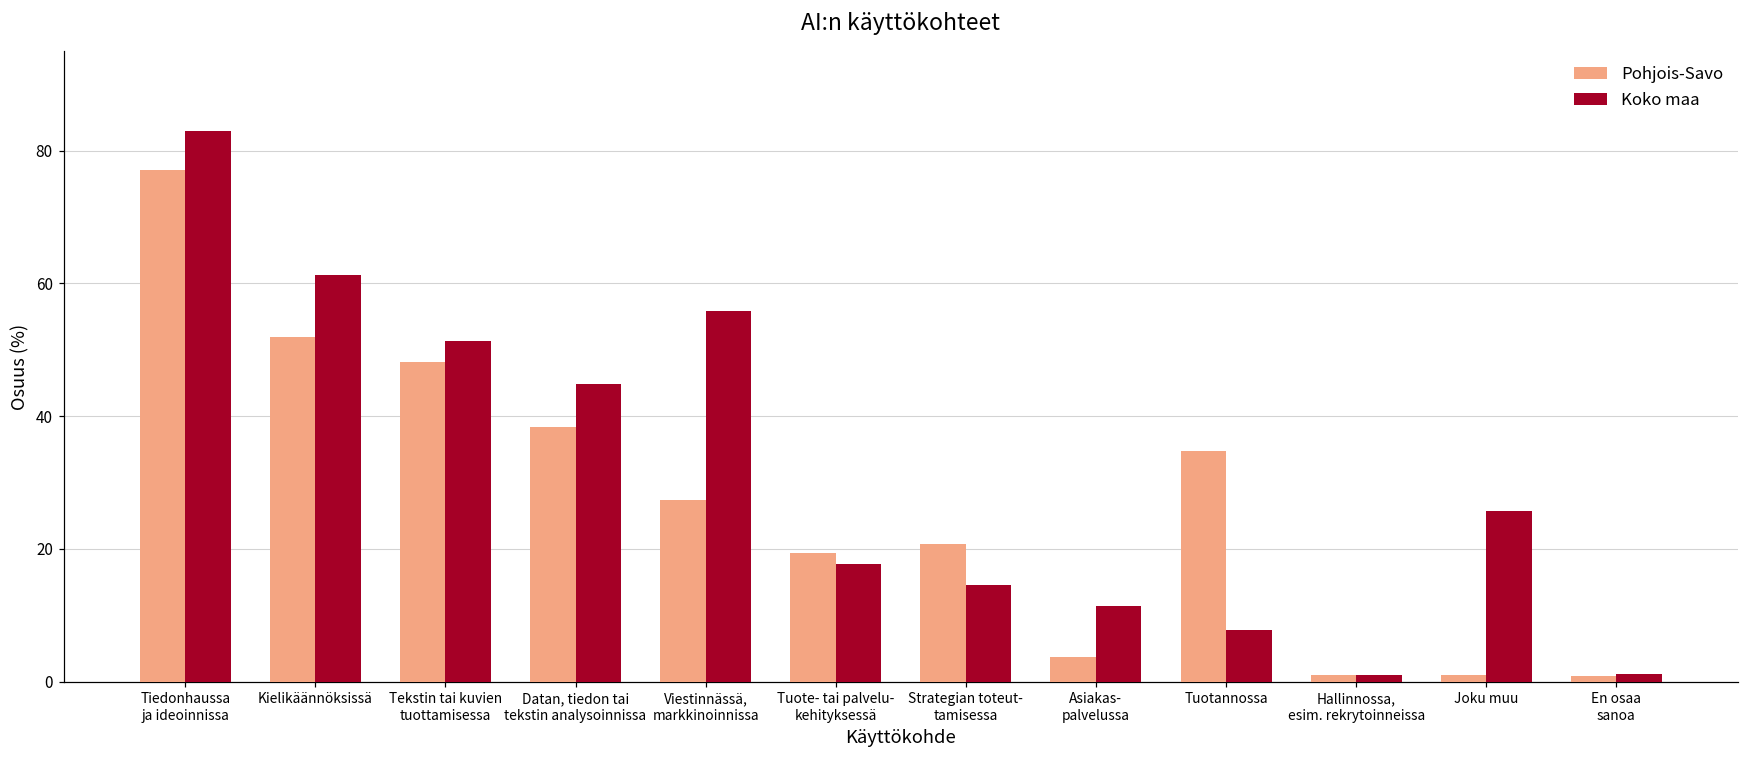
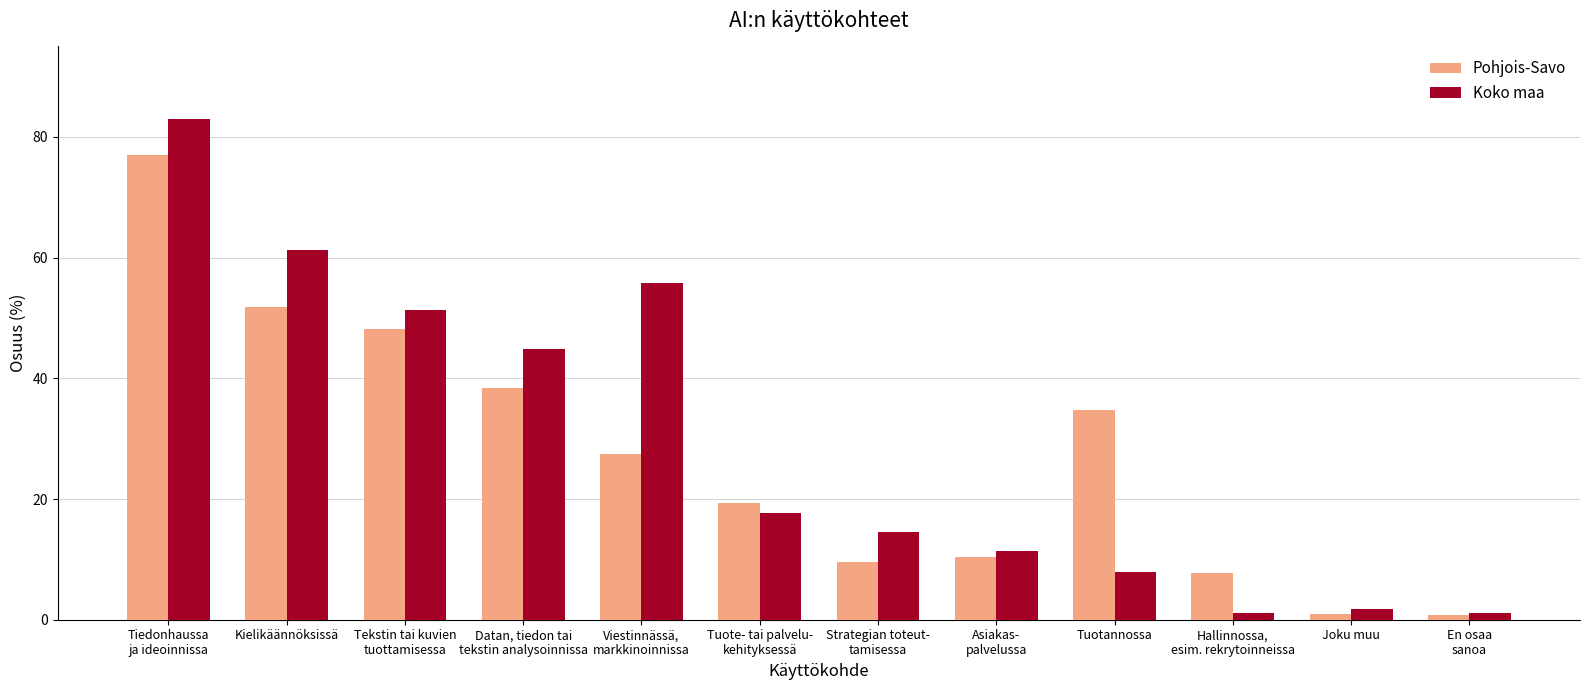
Pohjois-Savo, Strategian toteut- tamisessa: 21 -> 10
Pohjois-Savo, Asiakas- palvelussa: 4 -> 10
Pohjois-Savo, Hallinnossa, esim. rekrytoinneissa: 1 -> 8
Koko maa, Joku muu: 26 -> 2
